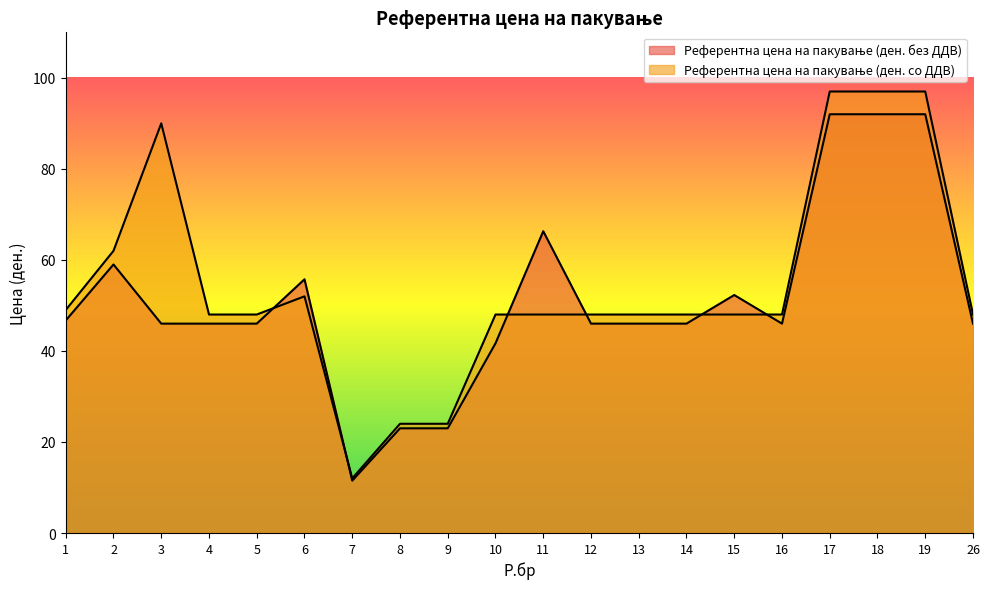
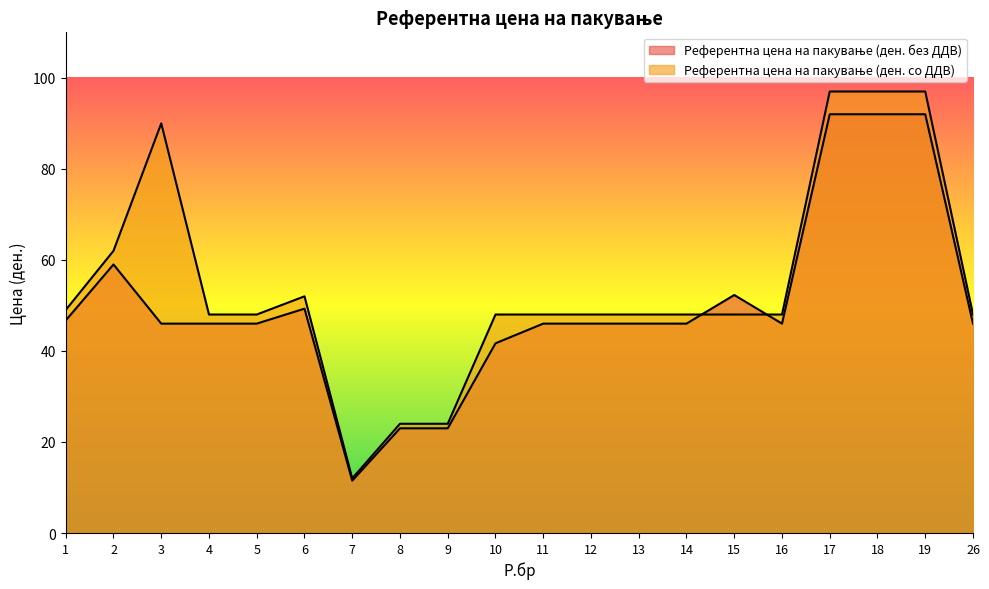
Референтна цена на пакување (ден. без ДДВ), 6: 56 -> 49
Референтна цена на пакување (ден. без ДДВ), 11: 66 -> 46
